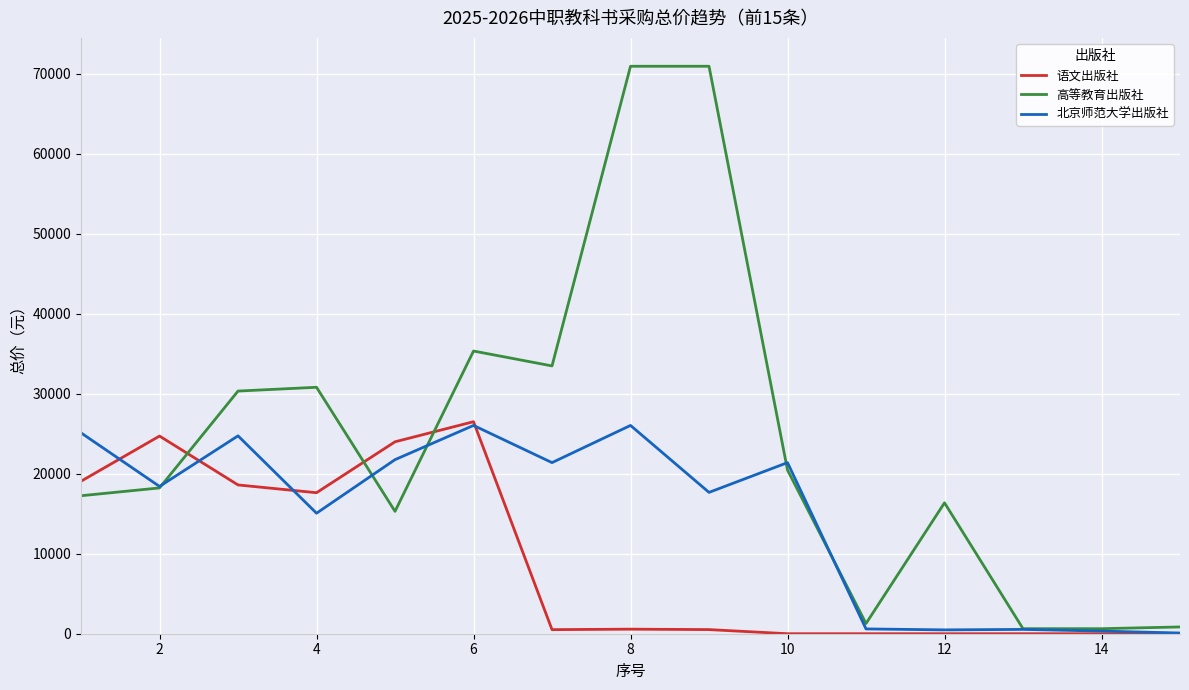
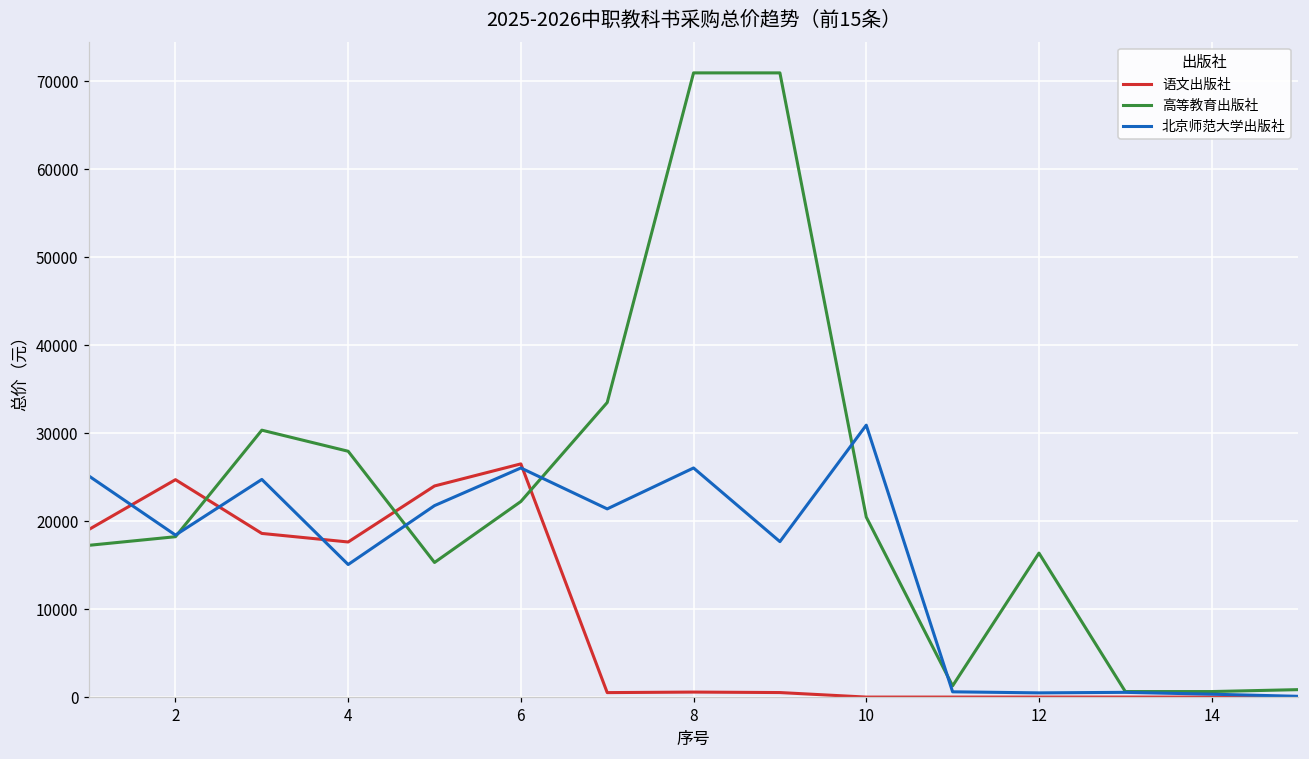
高等教育出版社, 4: 31000 -> 28000
高等教育出版社, 6: 35000 -> 22000
北京师范大学出版社, 10: 21000 -> 31000
